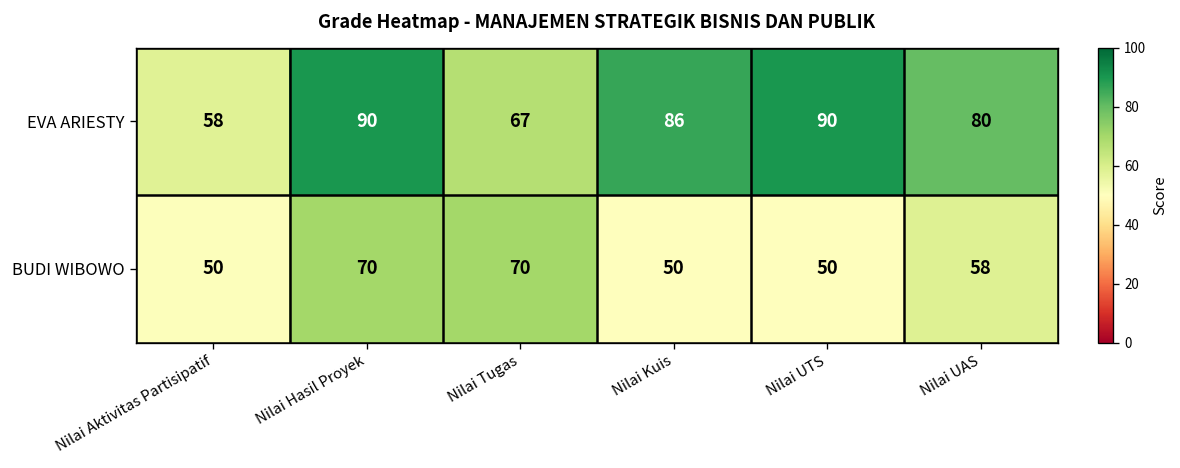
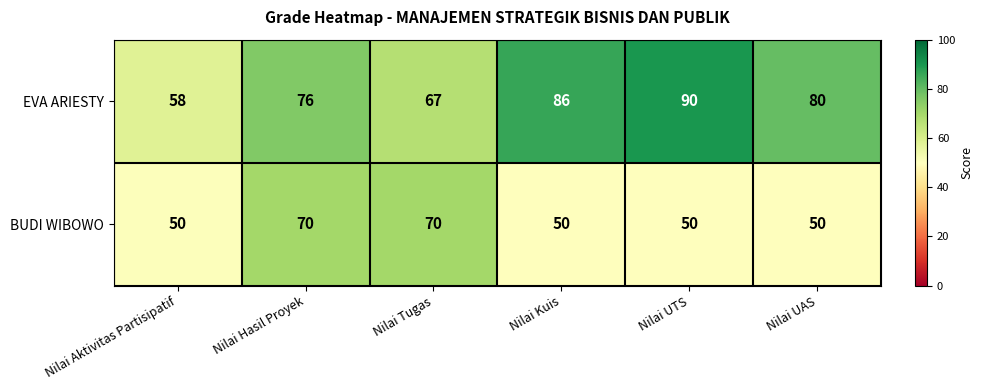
EVA ARIESTY, Nilai Hasil Proyek: 90 -> 76
BUDI WIBOWO, Nilai UAS: 58 -> 50
